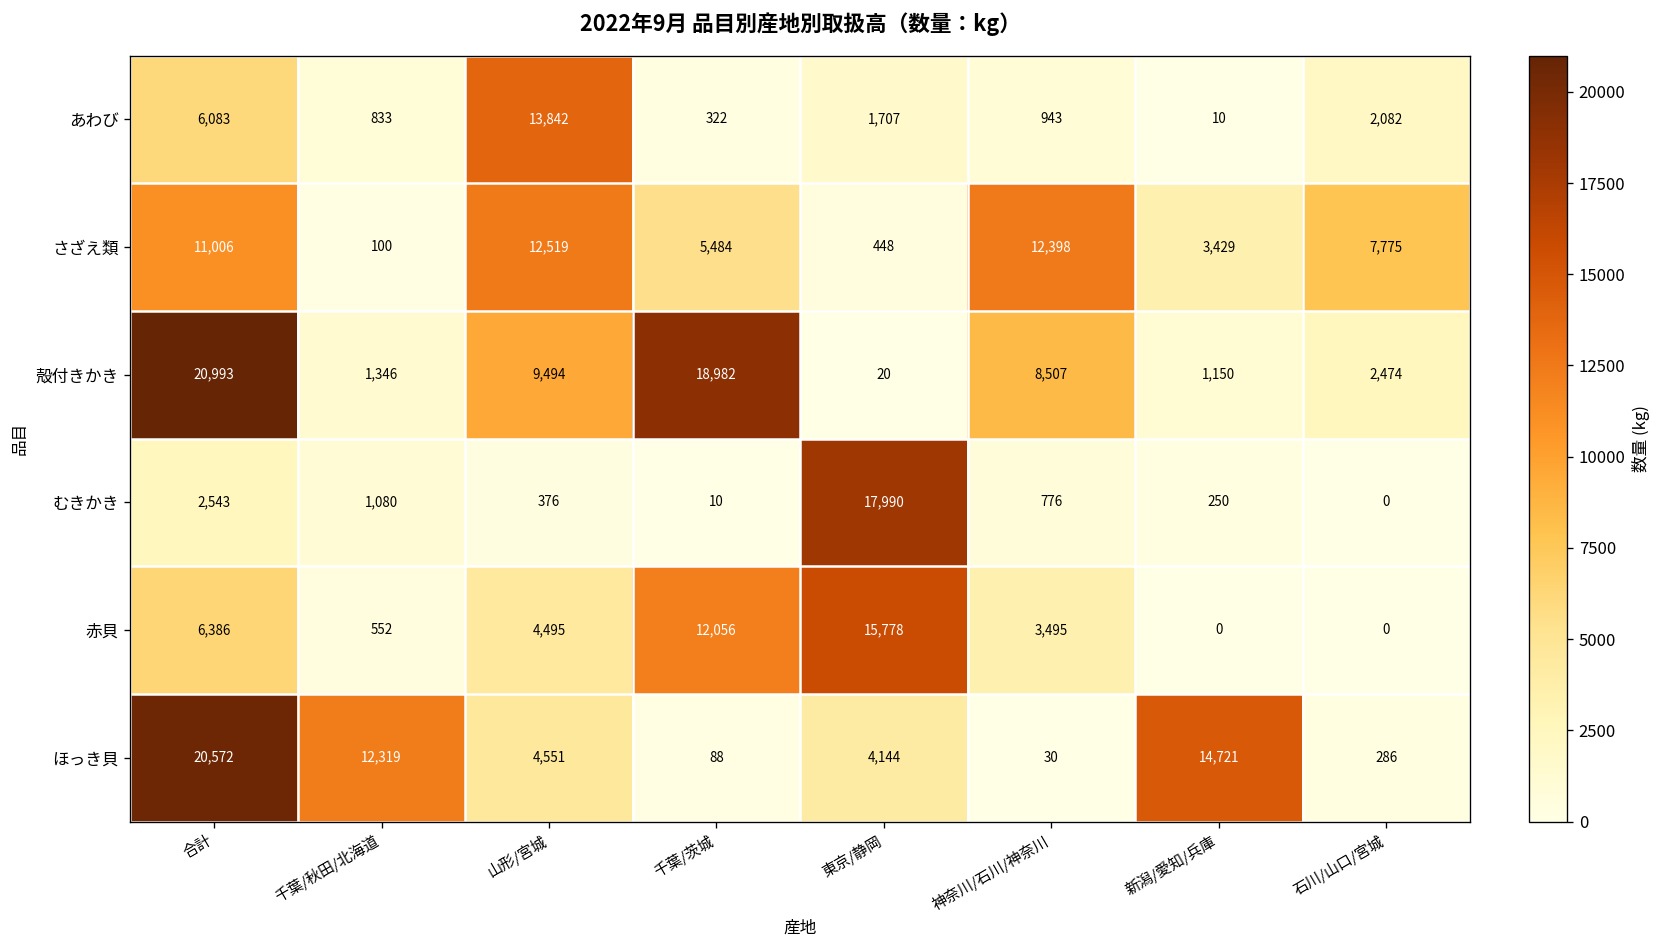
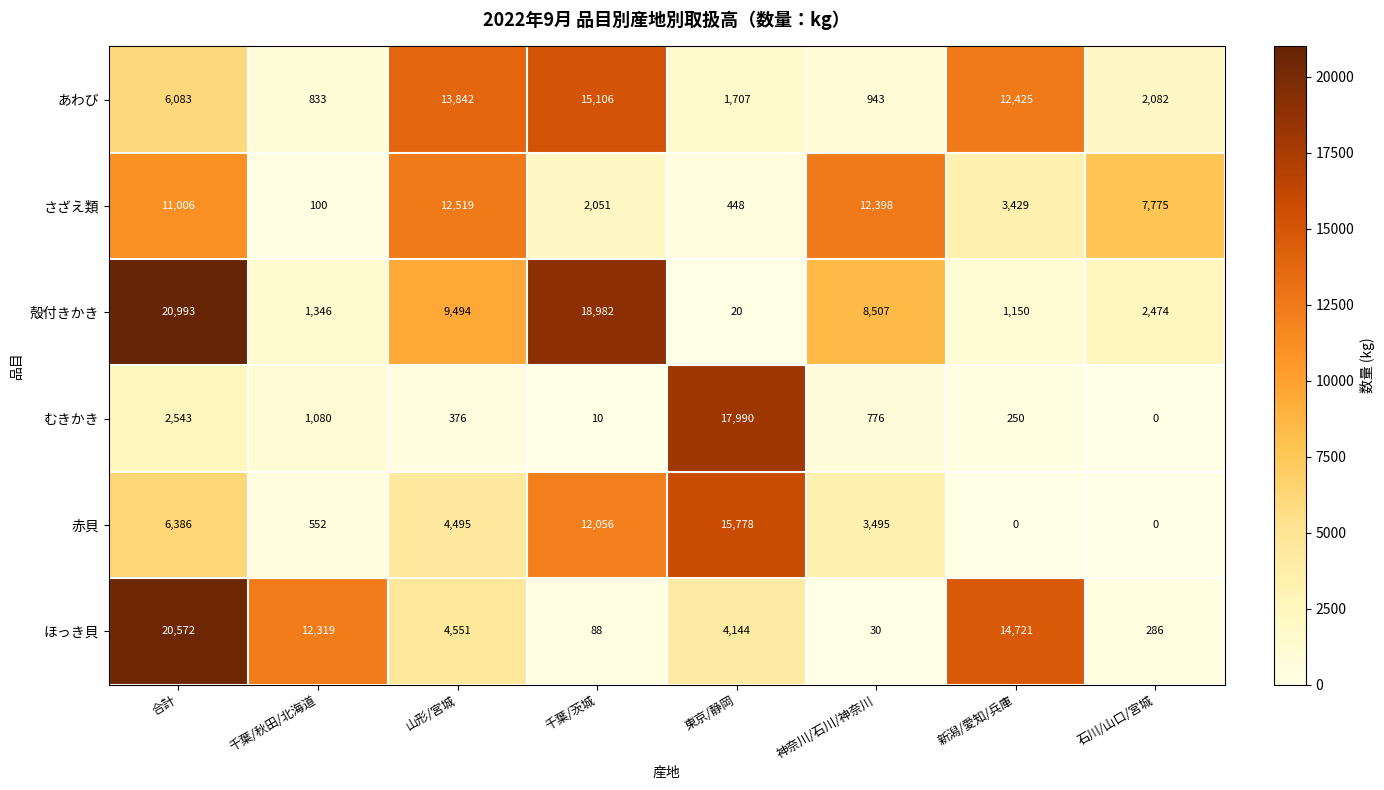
あわび, 千葉/茨城: 322 -> 15,106
あわび, 新潟/愛知/兵庫: 10 -> 12,425
さざえ類, 千葉/茨城: 5,484 -> 2,051
